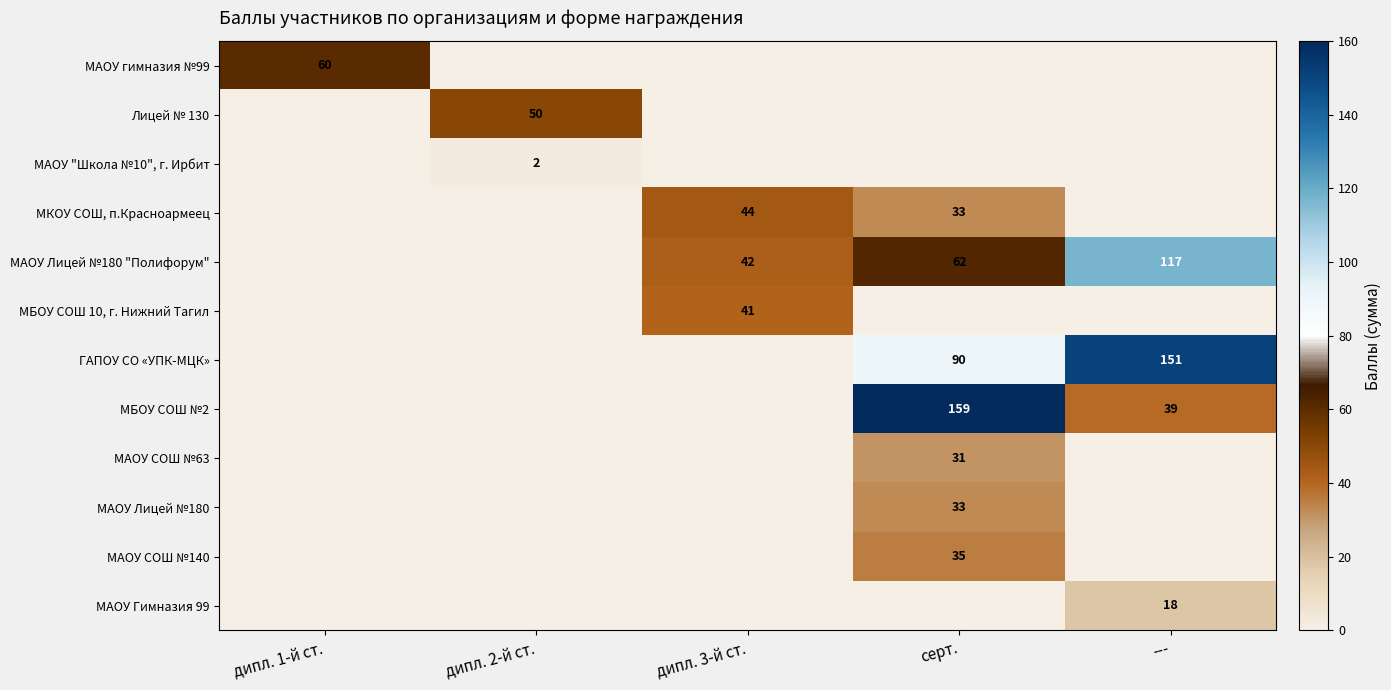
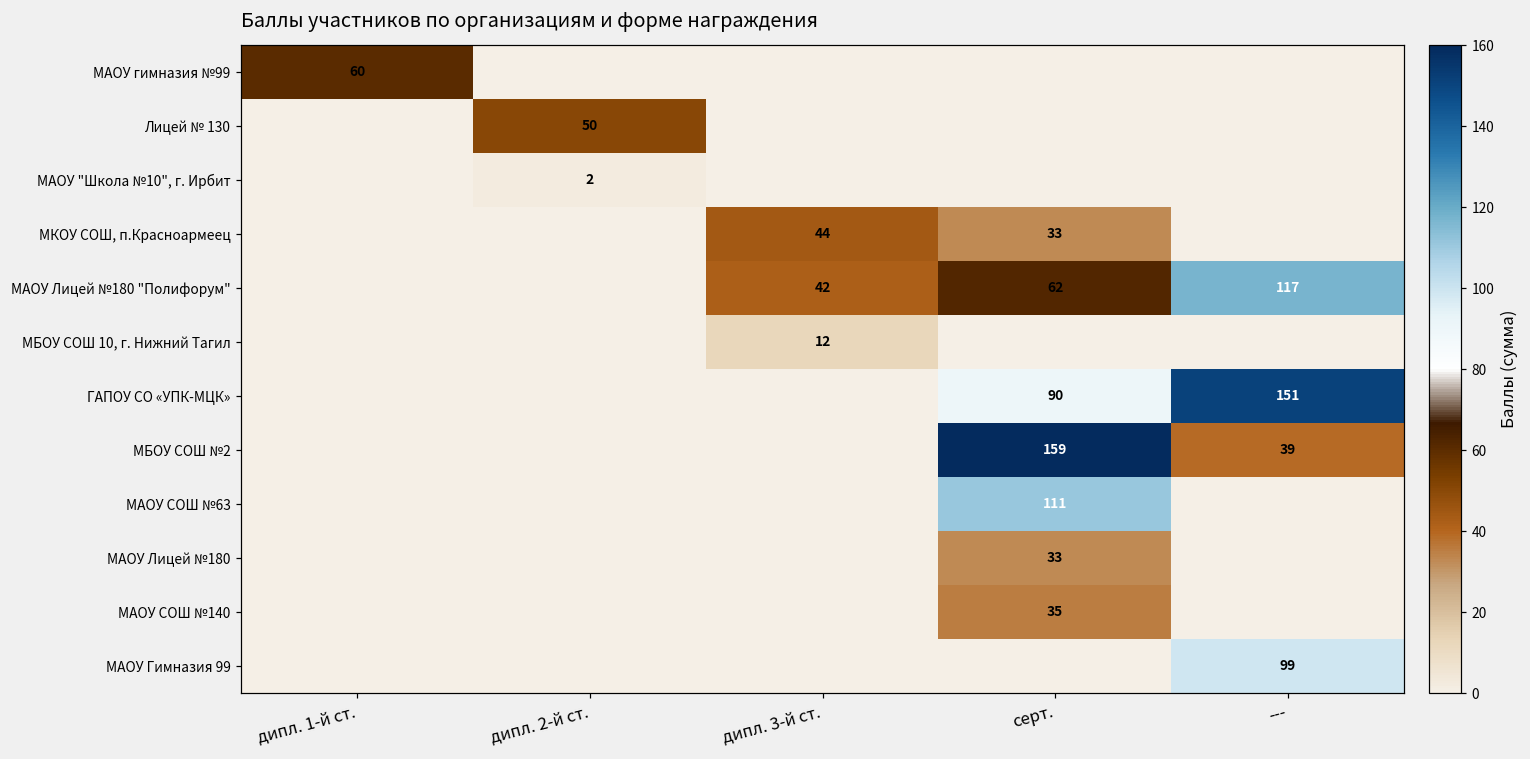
МБОУ СОШ 10, г. Нижний Тагил, дипл. 3-й ст.: 41 -> 12
МАОУ СОШ №63, серт.: 31 -> 111
МАОУ Гимназия 99, ---: 18 -> 99
